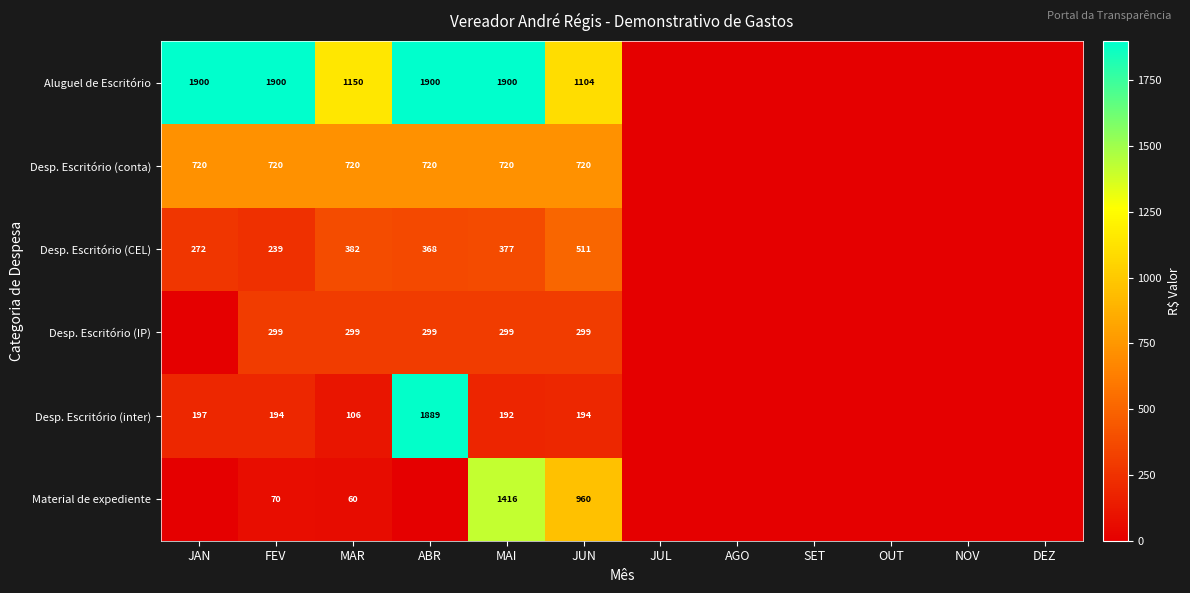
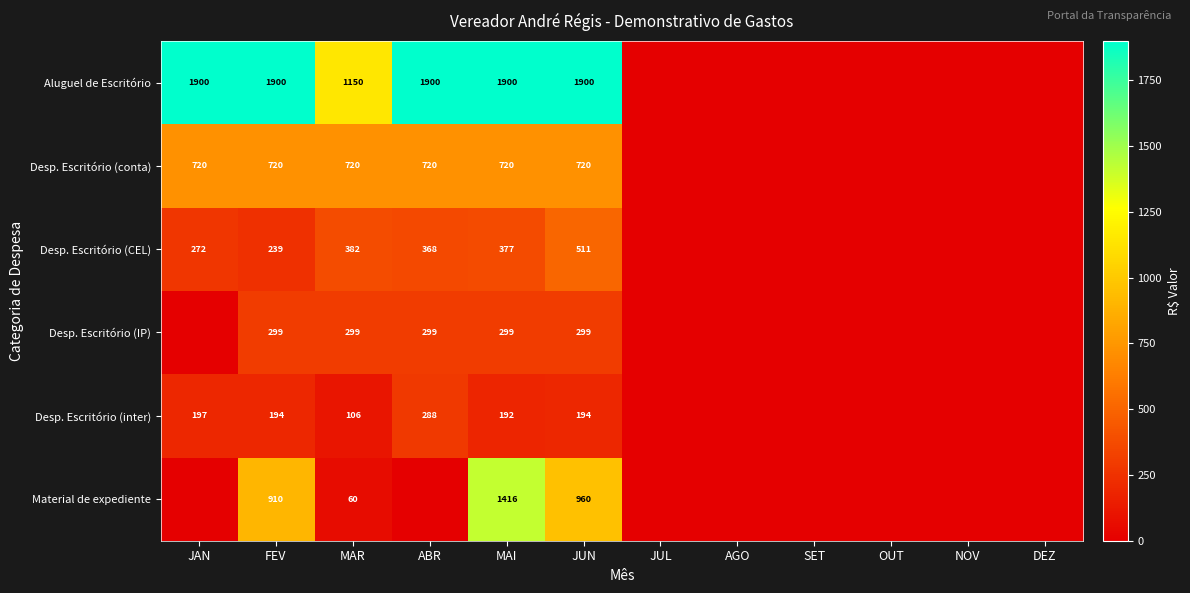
Aluguel de Escritório, JUN: 1104 -> 1900
Desp. Escritório (inter), ABR: 1889 -> 288
Material de expediente, FEV: 70 -> 910
